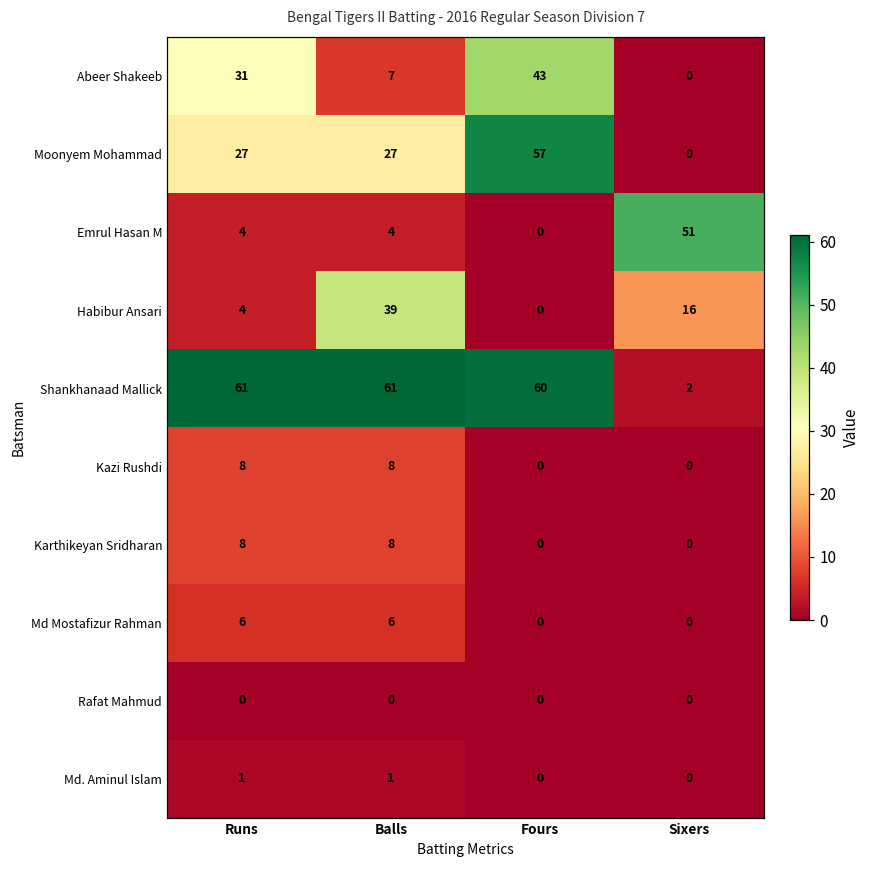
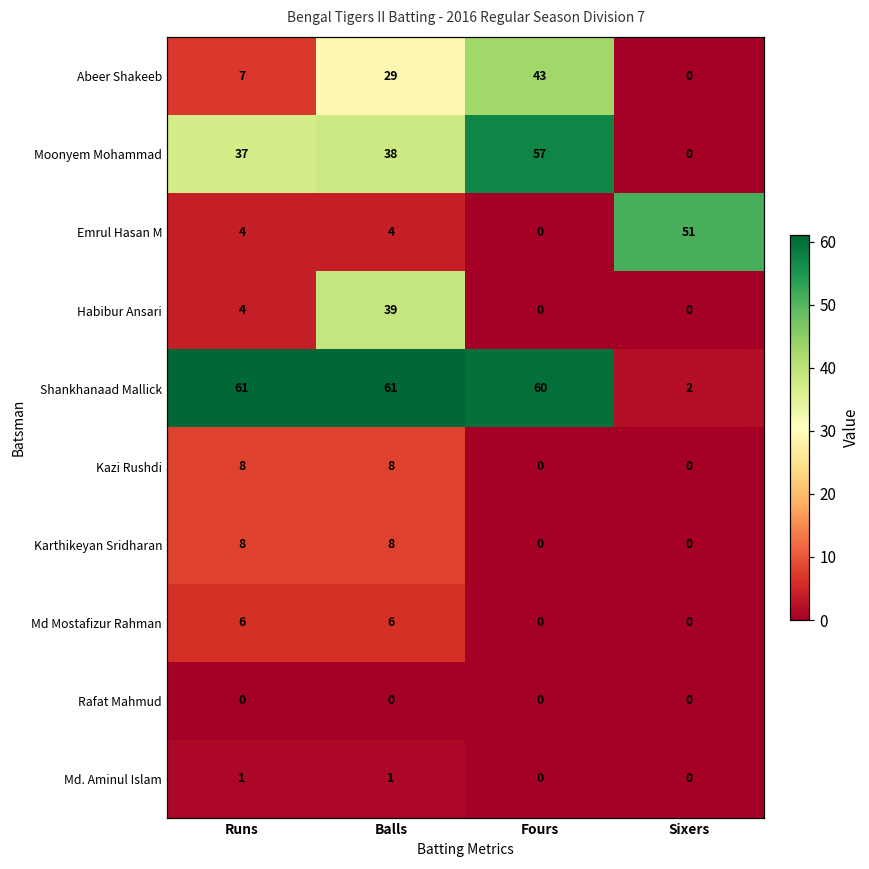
Abeer Shakeeb, Runs: 31 -> 7
Abeer Shakeeb, Balls: 7 -> 29
Moonyem Mohammad, Runs: 27 -> 37
Moonyem Mohammad, Balls: 27 -> 38
Habibur Ansari, Sixers: 16 -> 0
